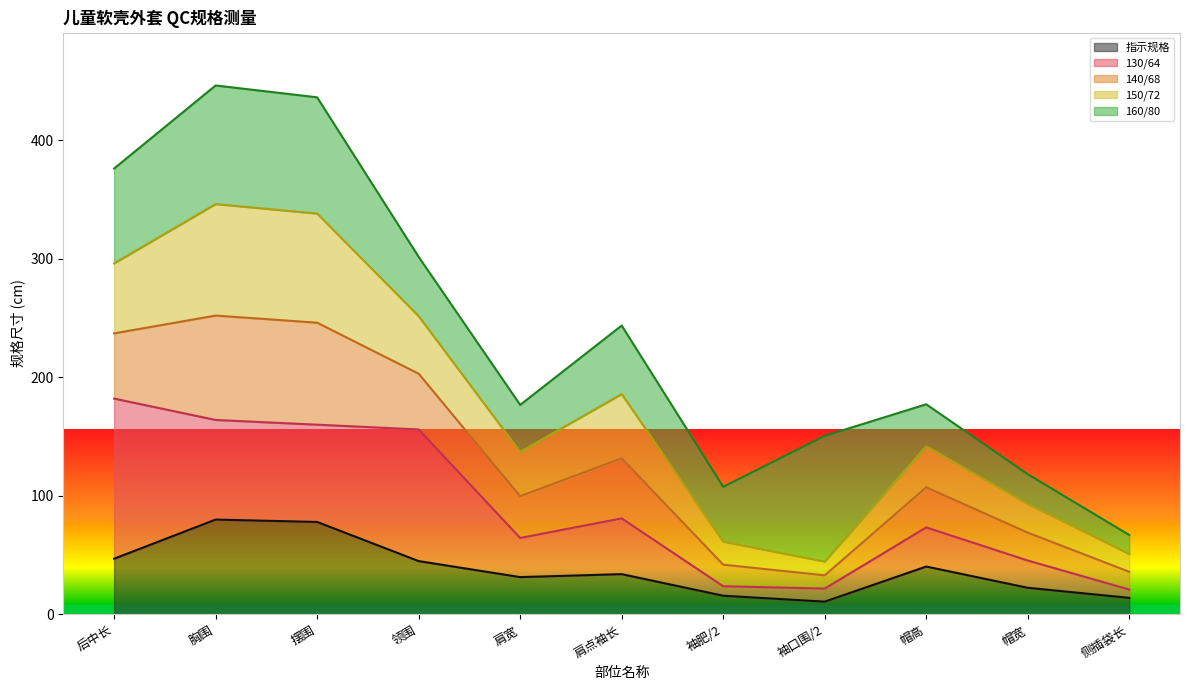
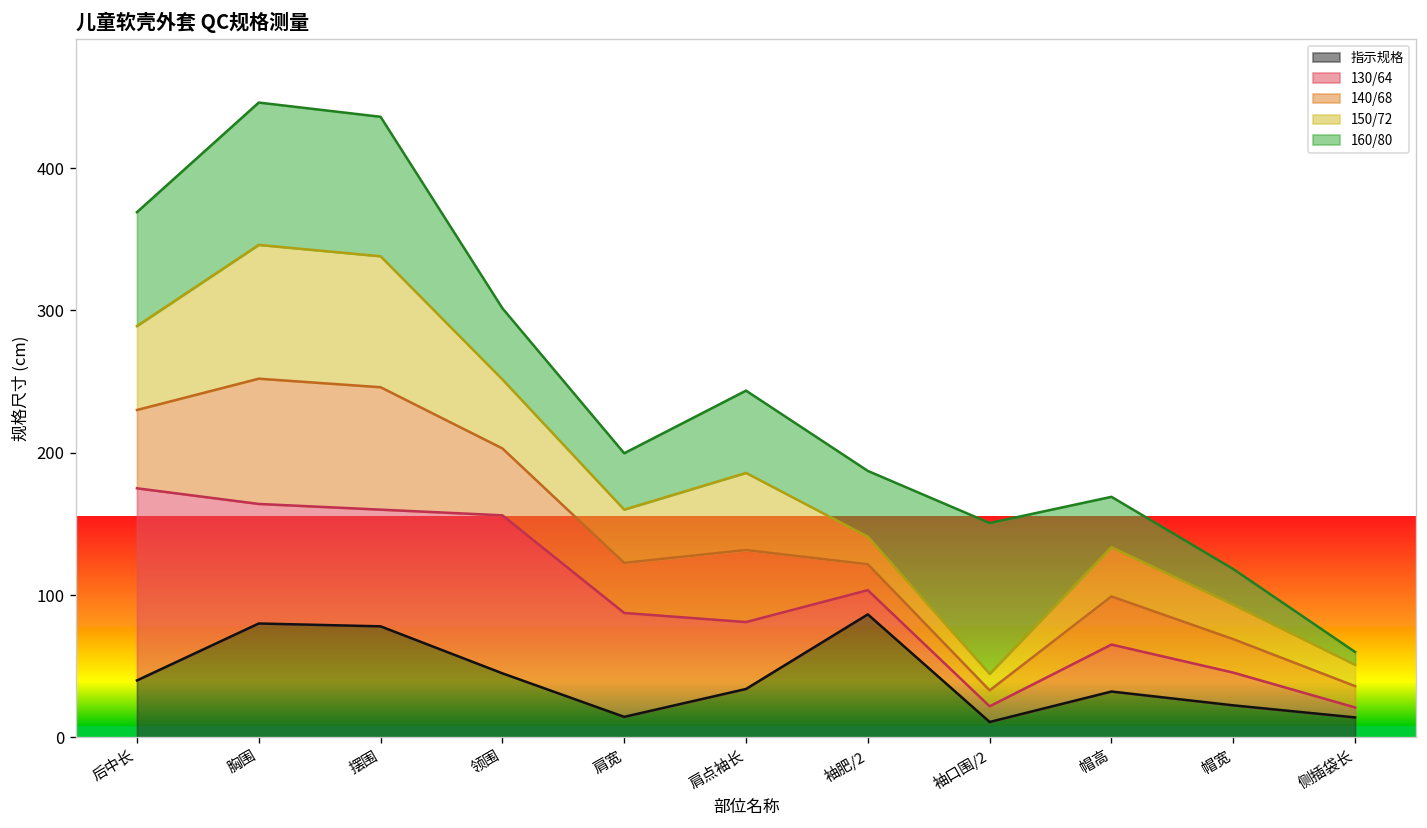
指示规格, 后中长: 47 -> 40
指示规格, 肩宽: 32 -> 14
130/64, 肩宽: 33 -> 73
指示规格, 袖肥/2: 16 -> 86
130/64, 袖肥/2: 8 -> 17
指示规格, 帽高: 40 -> 32
160/80, 侧插袋长: 16 -> 9
